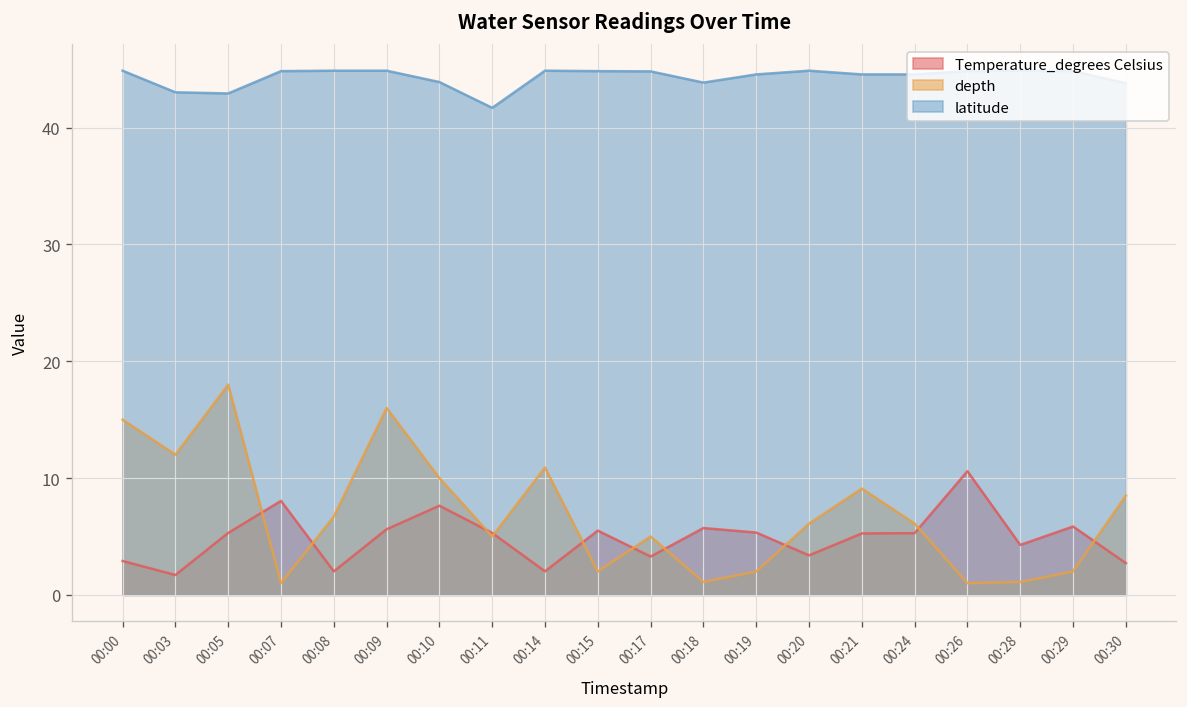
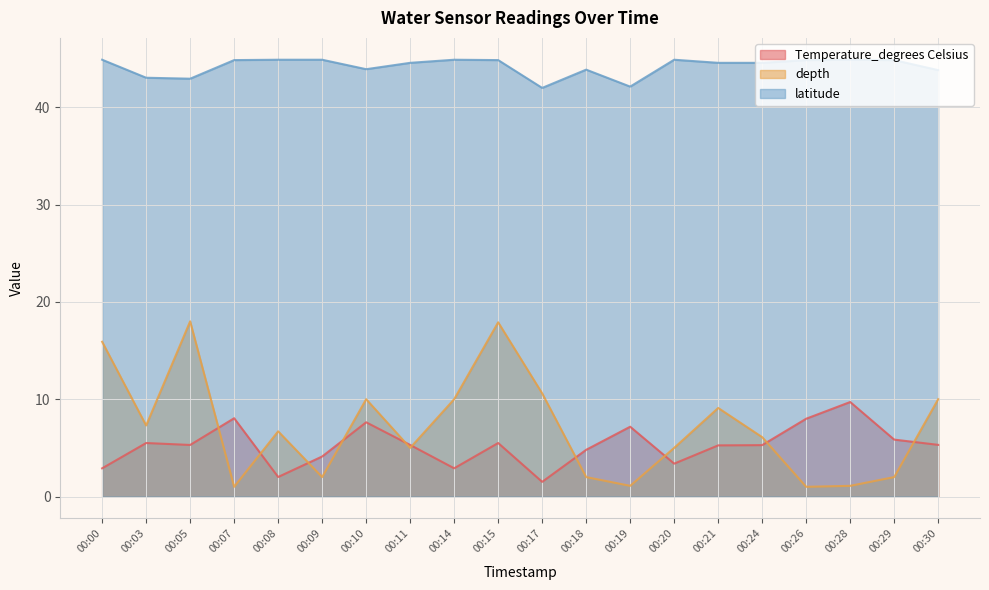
depth, 00:00: 15 -> 16
Temperature_degrees Celsius, 00:03: 2 -> 6
depth, 00:03: 12 -> 7
Temperature_degrees Celsius, 00:09: 6 -> 4
depth, 00:09: 16 -> 2
latitude, 00:11: 42 -> 45
Temperature_degrees Celsius, 00:14: 2 -> 3
depth, 00:14: 11 -> 10
depth, 00:15: 2 -> 18
Temperature_degrees Celsius, 00:17: 3 -> 2
depth, 00:17: 5 -> 11
latitude, 00:17: 45 -> 42
Temperature_degrees Celsius, 00:18: 6 -> 5
depth, 00:18: 1 -> 2
Temperature_degrees Celsius, 00:19: 5 -> 7
depth, 00:19: 2 -> 1
latitude, 00:19: 45 -> 42
depth, 00:20: 6 -> 5
Temperature_degrees Celsius, 00:26: 11 -> 8
Temperature_degrees Celsius, 00:28: 4 -> 10
Temperature_degrees Celsius, 00:30: 3 -> 5
depth, 00:30: 9 -> 10
